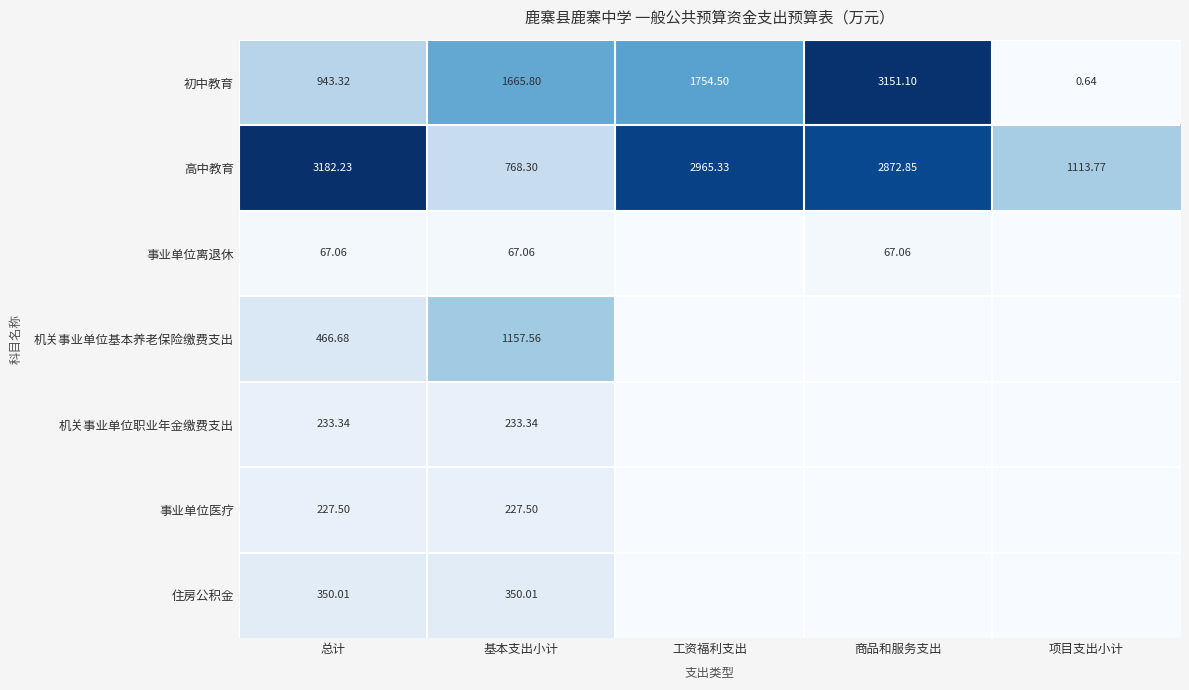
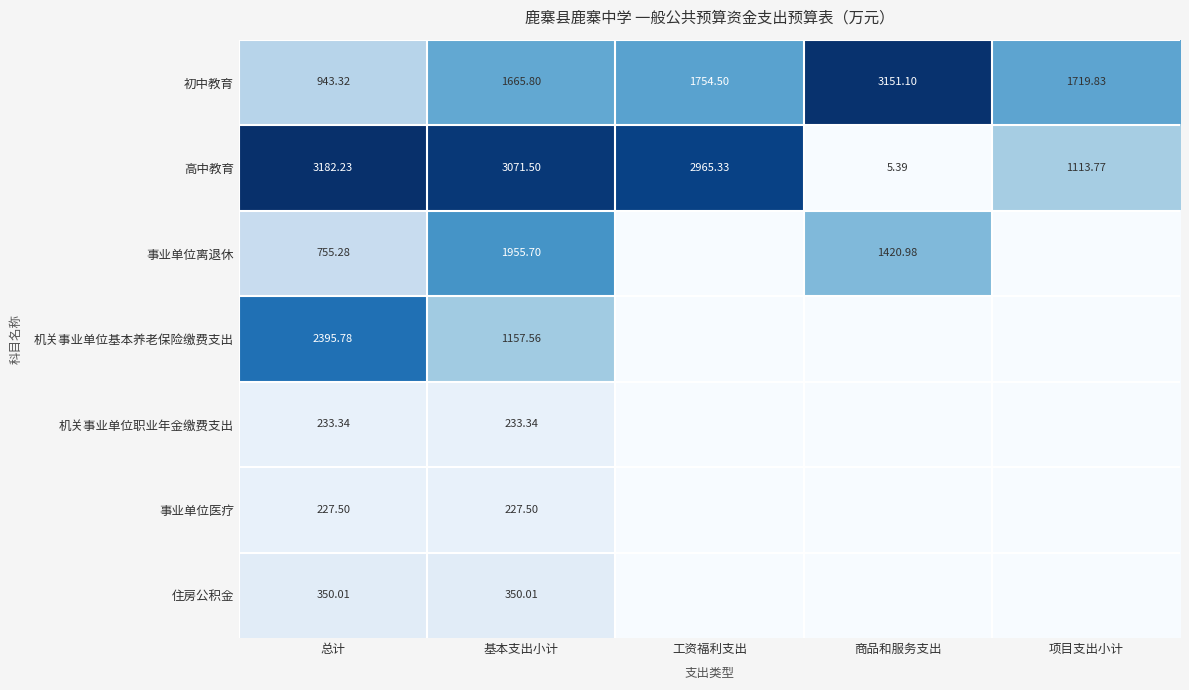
初中教育, 项目支出小计: 0.64 -> 1719.83
高中教育, 基本支出小计: 768.30 -> 3071.50
高中教育, 商品和服务支出: 2872.85 -> 5.39
事业单位离退休, 总计: 67.06 -> 755.28
事业单位离退休, 基本支出小计: 67.06 -> 1955.70
事业单位离退休, 商品和服务支出: 67.06 -> 1420.98
机关事业单位基本养老保险缴费支出, 总计: 466.68 -> 2395.78
